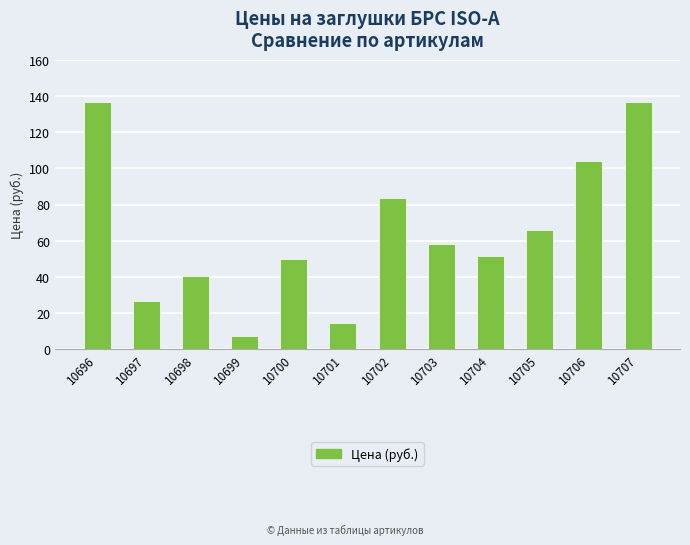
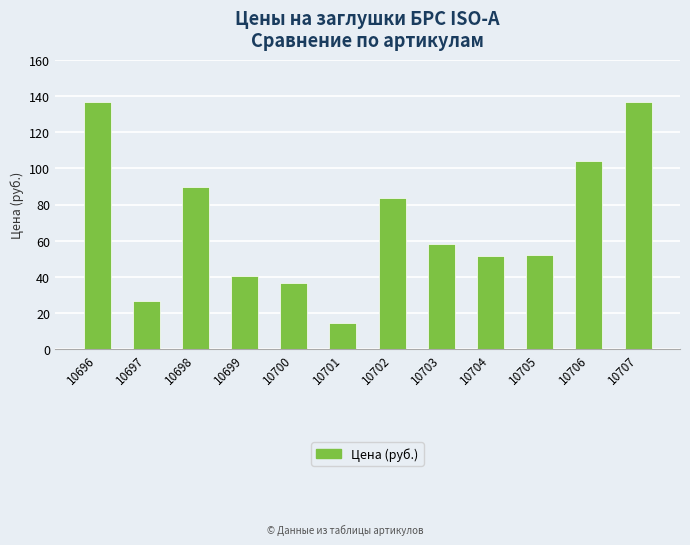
10698: 40 -> 90
10699: 7 -> 40
10700: 50 -> 37
10705: 66 -> 52
